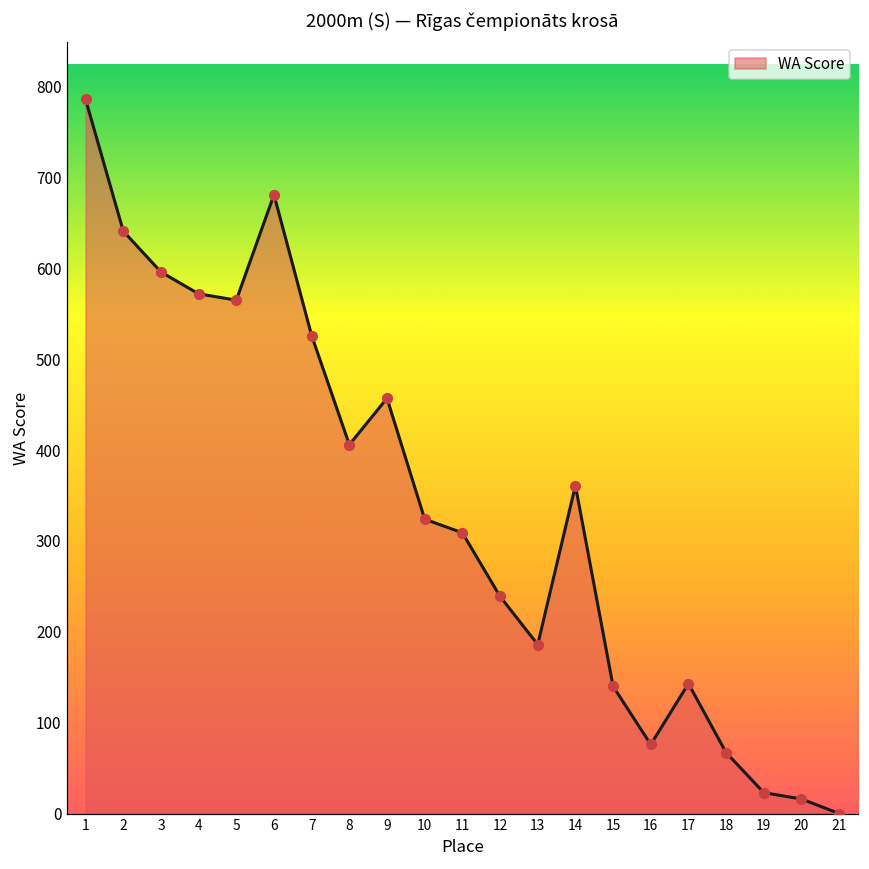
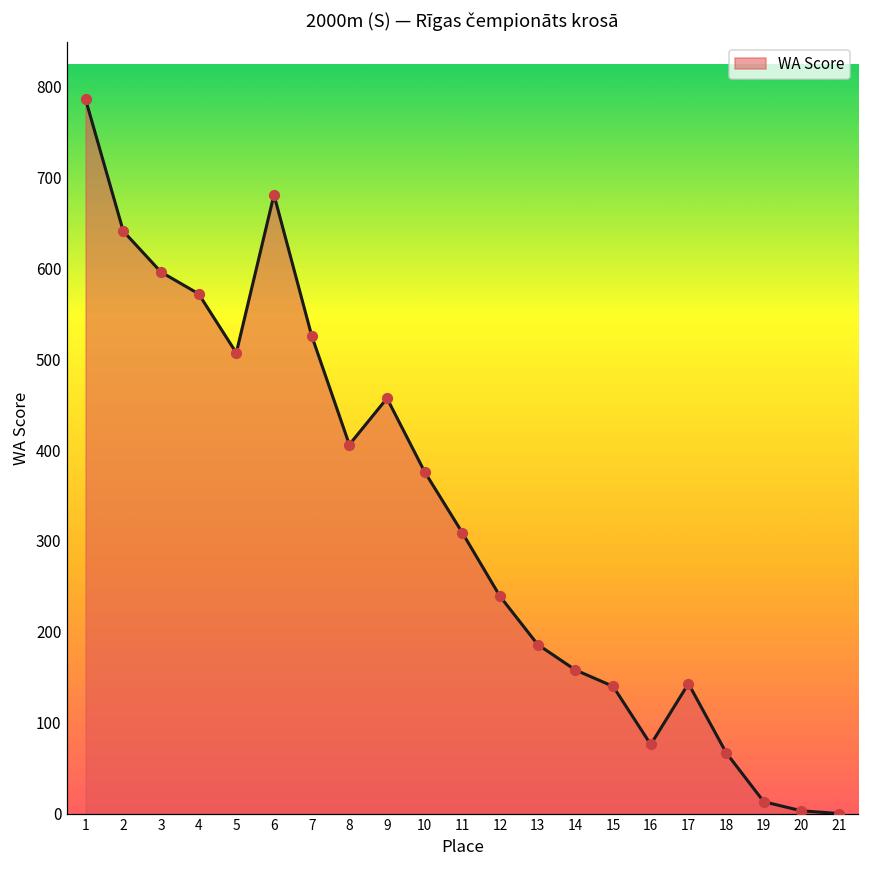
5: 570 -> 510
10: 320 -> 380
14: 360 -> 160
19: 20 -> 10
20: 20 -> 0
